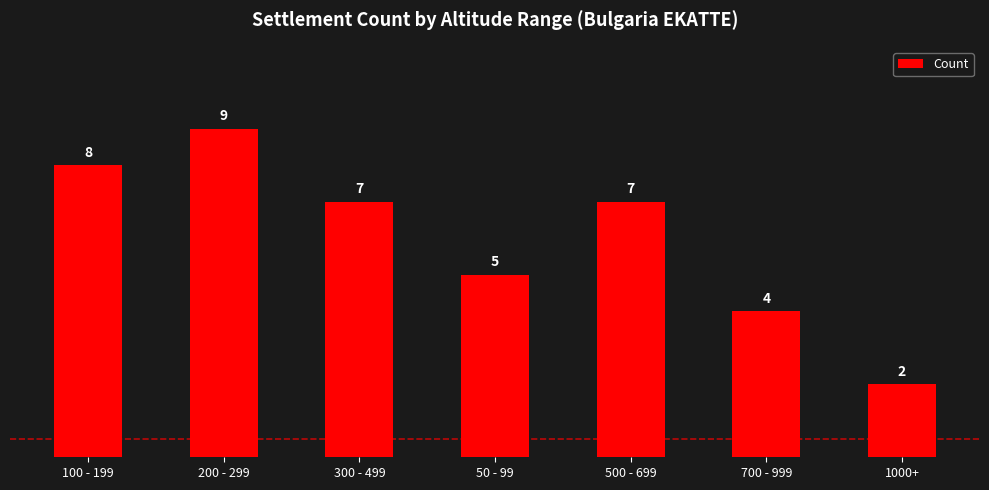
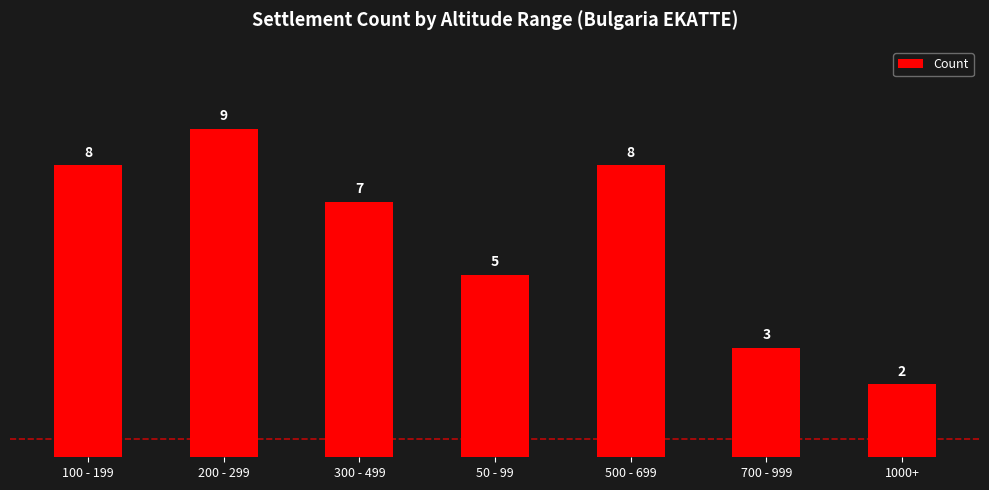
500 - 699: 7 -> 8
700 - 999: 4 -> 3
